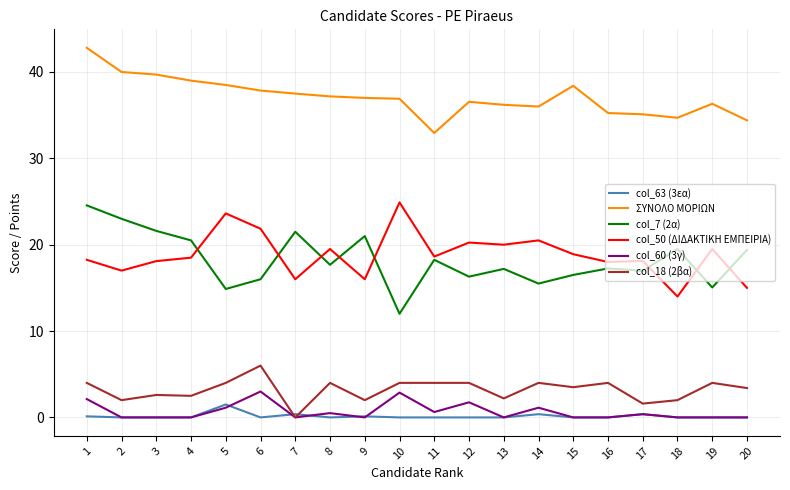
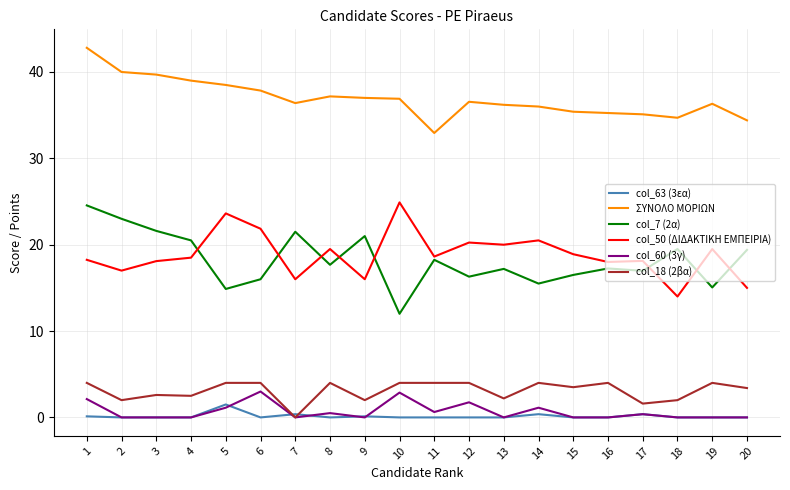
col_18 (2βα), 6: 6 -> 4
ΣΥΝΟΛΟ ΜΟΡΙΩΝ, 7: 38 -> 36
ΣΥΝΟΛΟ ΜΟΡΙΩΝ, 15: 38 -> 35
